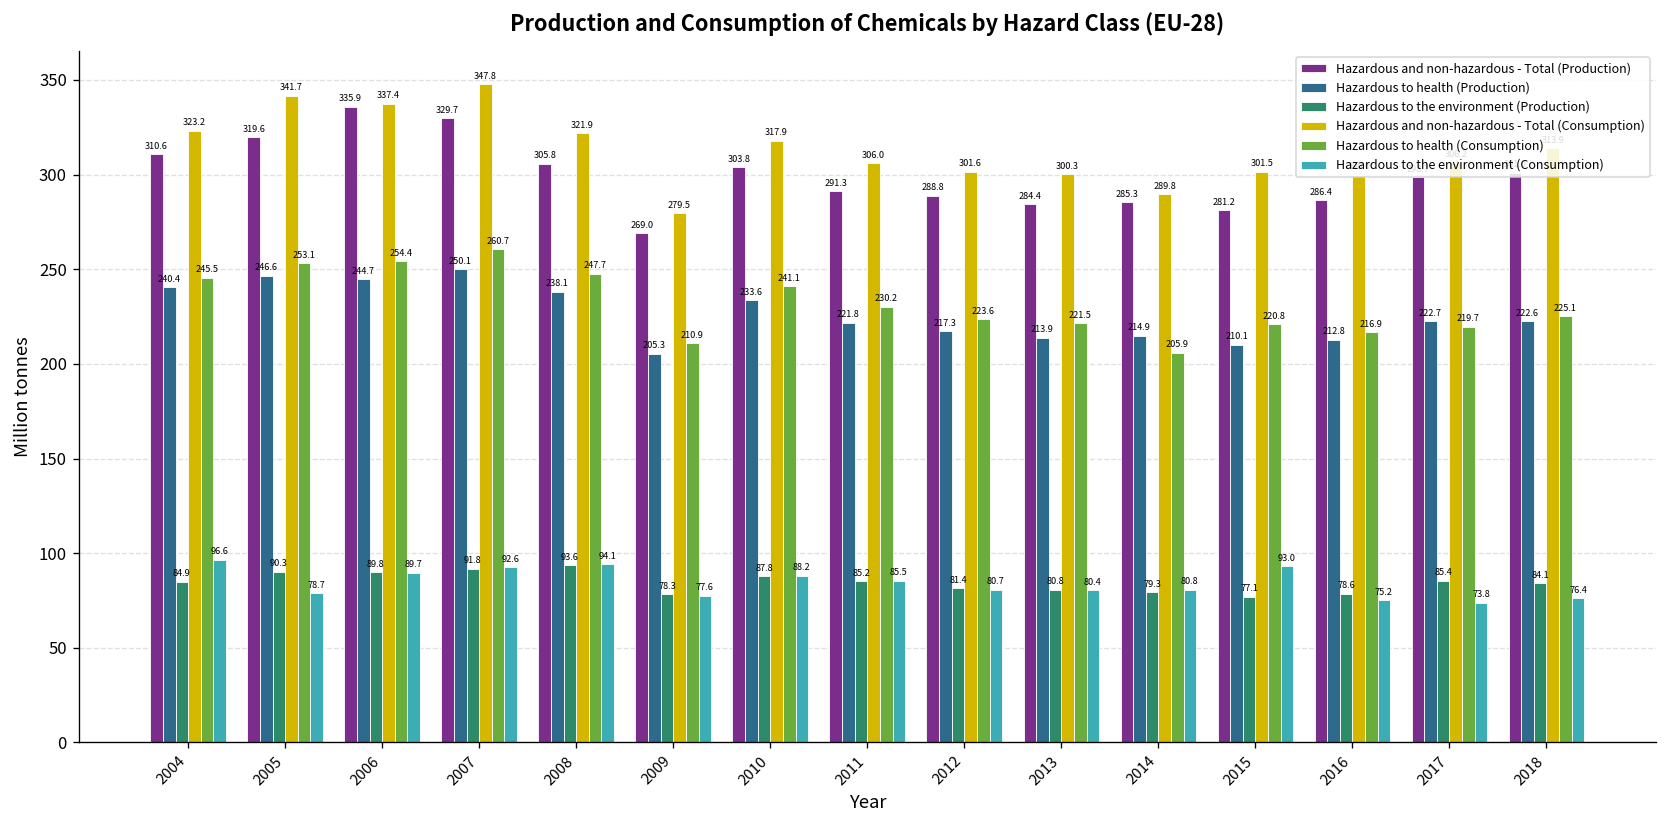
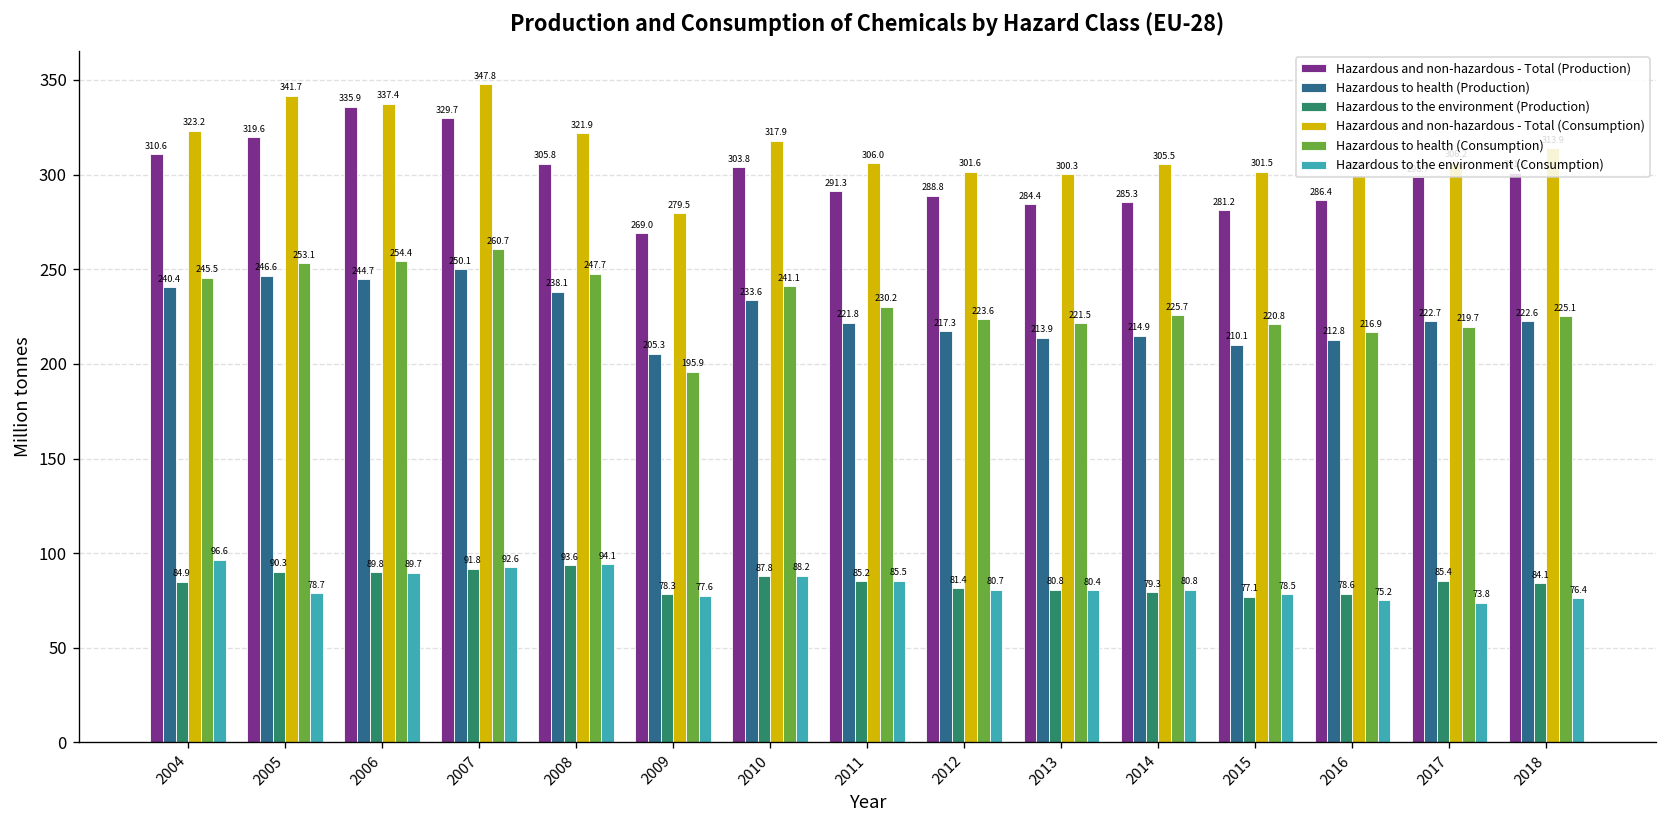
Hazardous to health (Consumption), 2009: 210.9 -> 195.9
Hazardous and non-hazardous - Total (Consumption), 2014: 289.8 -> 305.5
Hazardous to health (Consumption), 2014: 205.9 -> 225.7
Hazardous to the environment (Consumption), 2015: 93.0 -> 78.5
